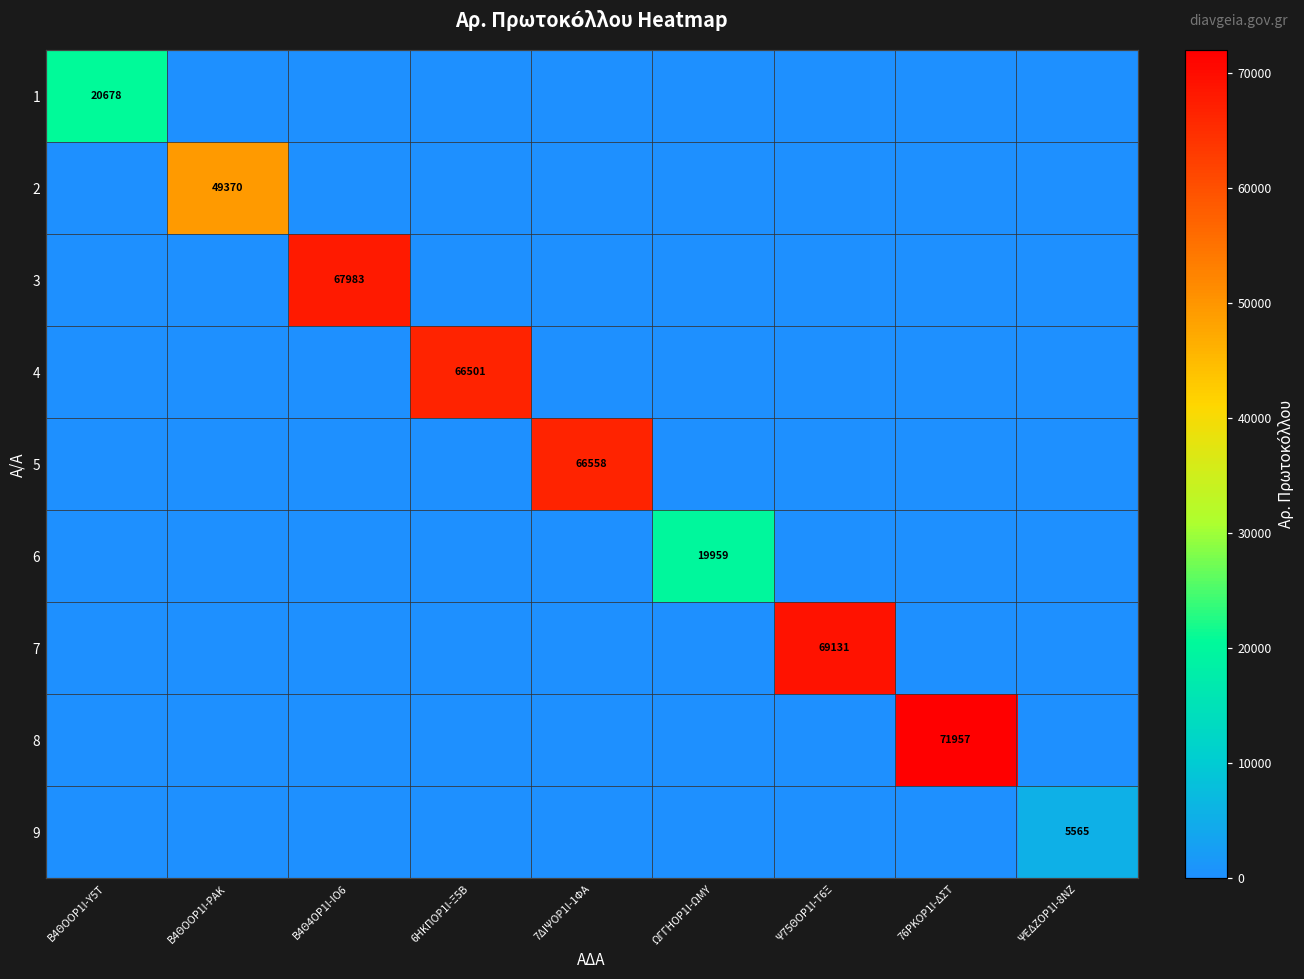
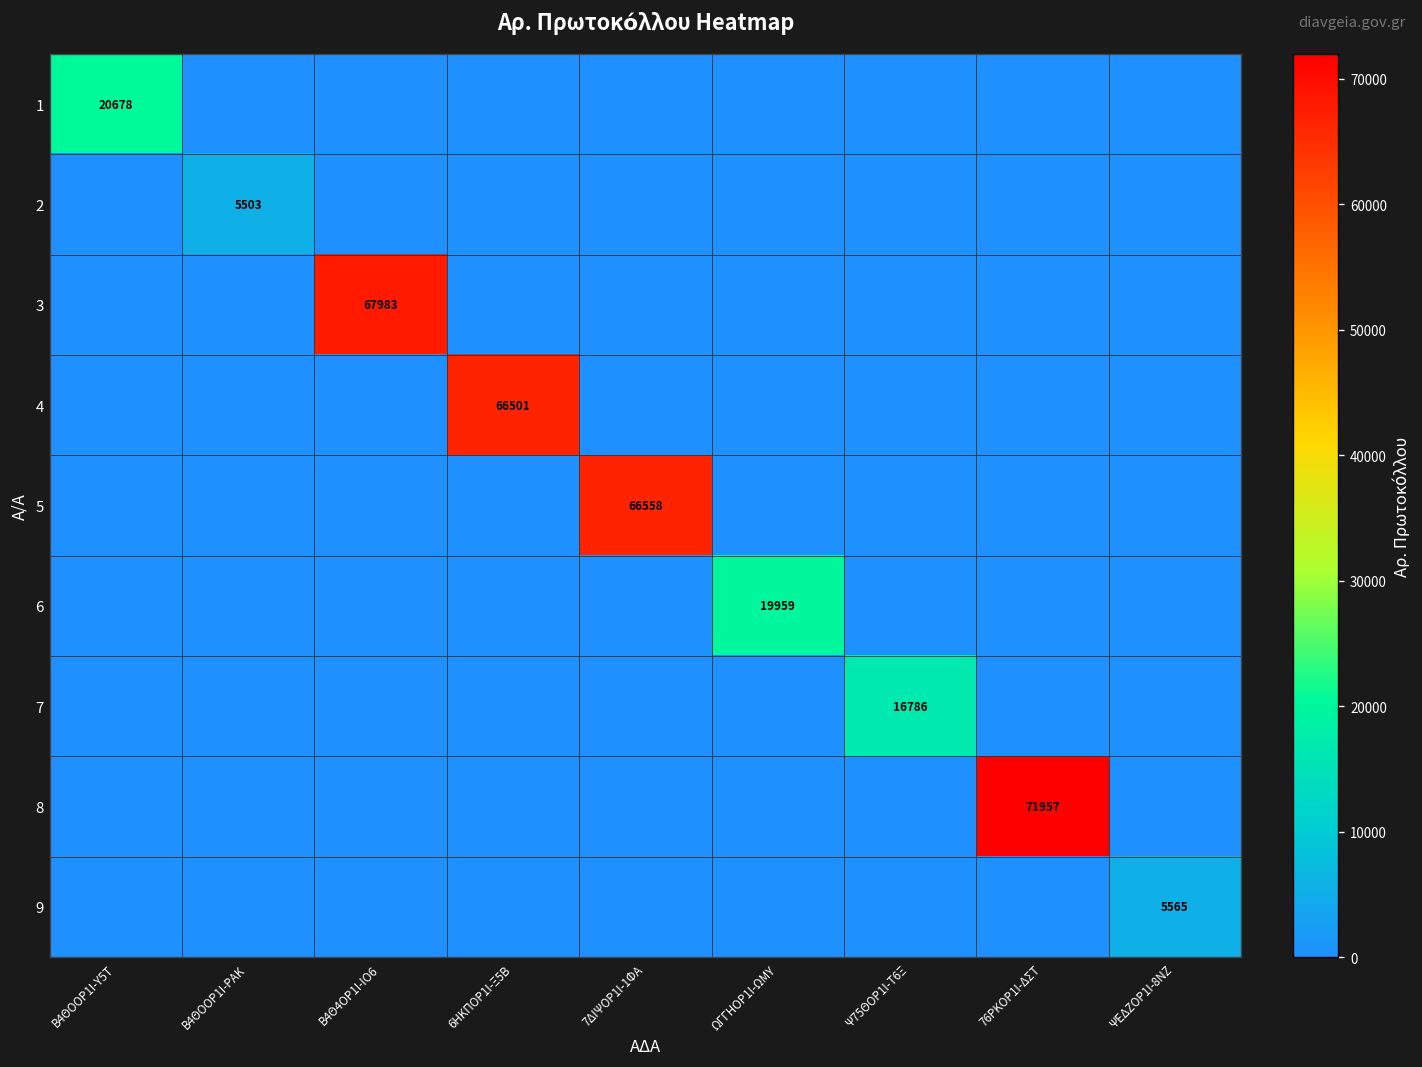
2, Β4ΘΟΟΡ1Ι-ΡΑΚ: 49370 -> 5503
7, Ψ75ΘΟΡ1Ι-Τ6Ξ: 69131 -> 16786
